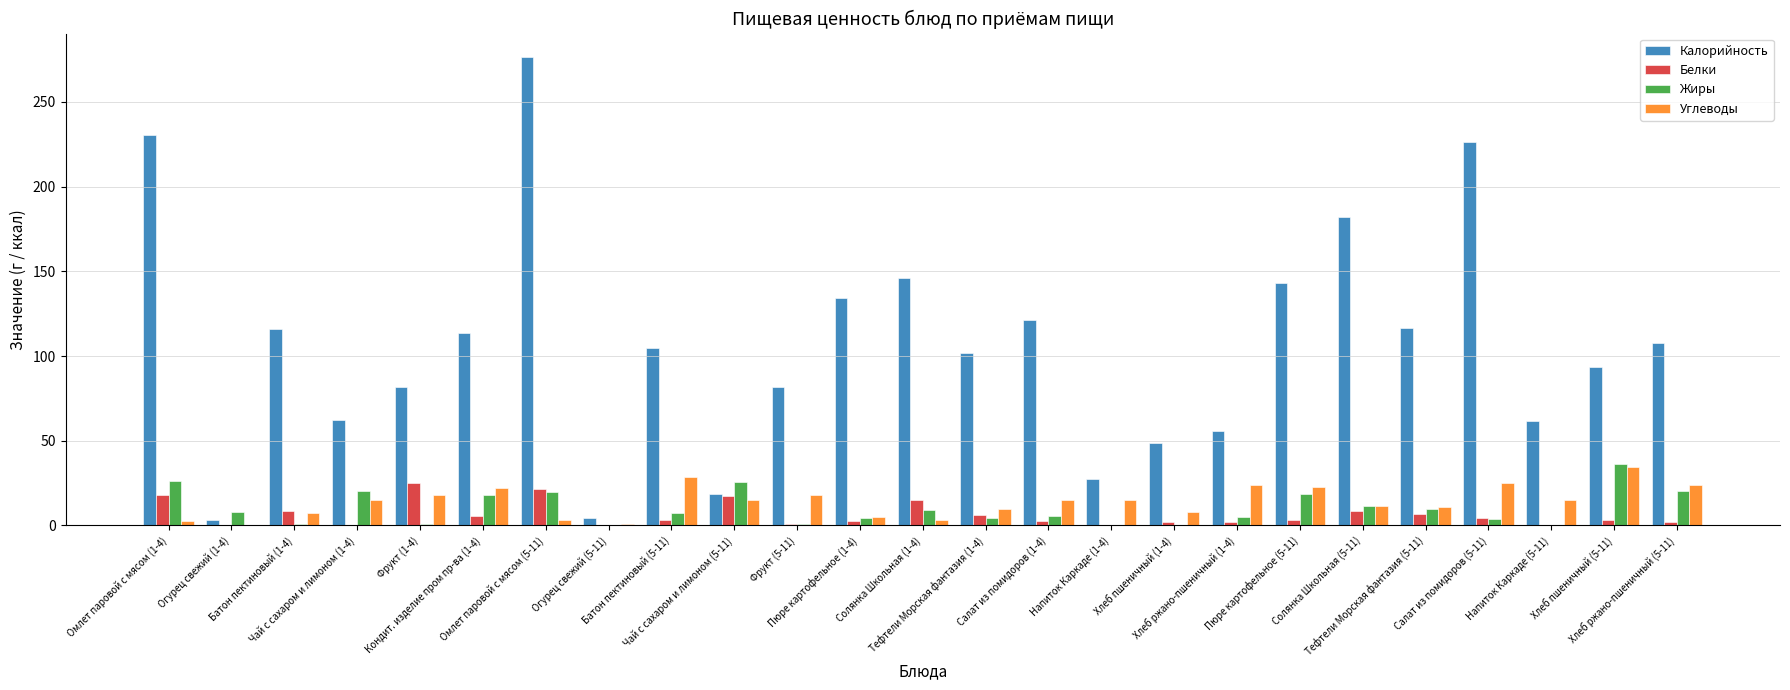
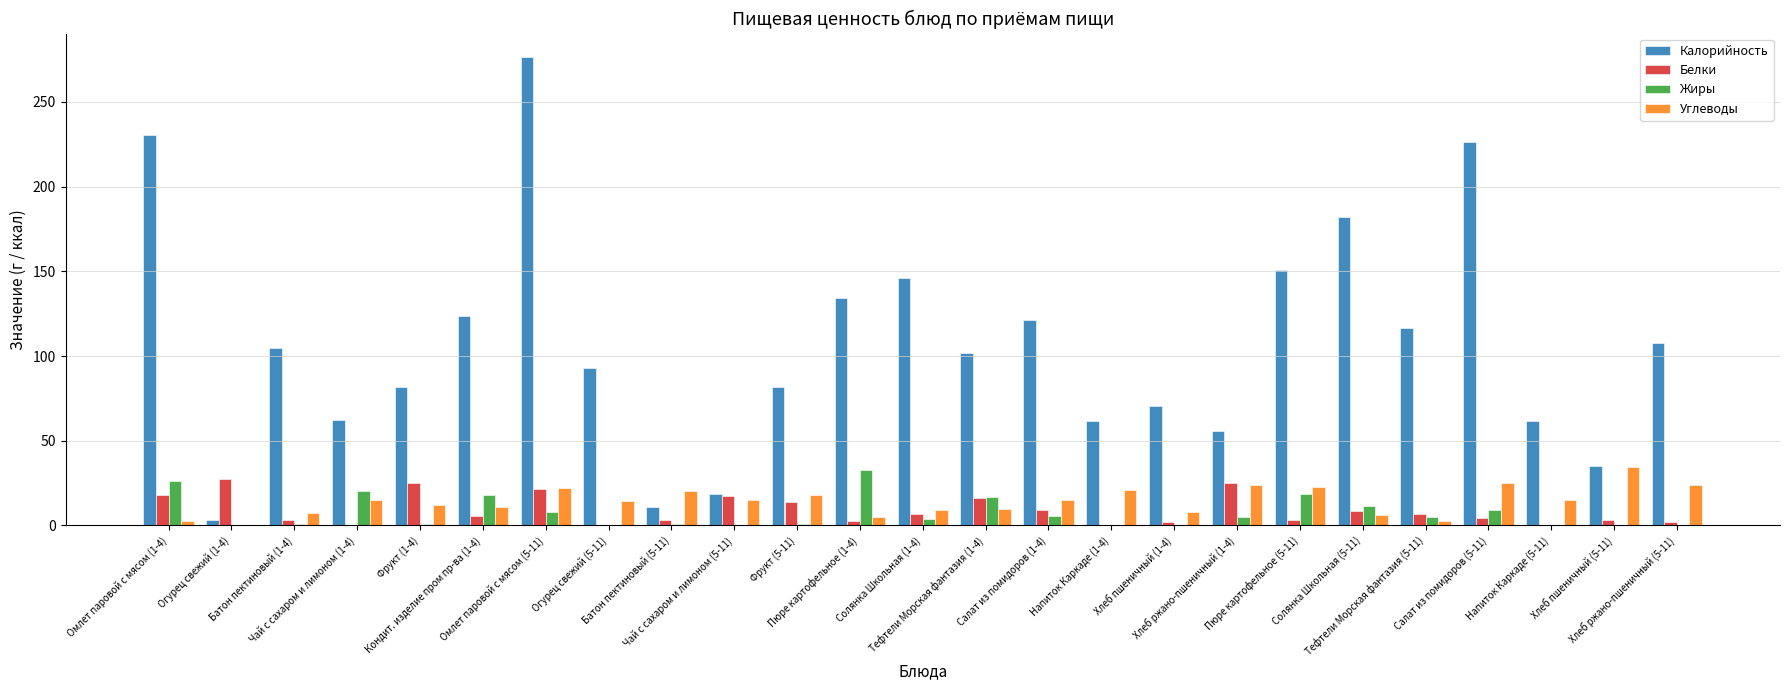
Белки, Огурец свежий (1-4): 0 -> 28
Жиры, Огурец свежий (1-4): 8 -> 0
Калорийность, Батон пектиновый (1-4): 116 -> 105
Белки, Батон пектиновый (1-4): 8 -> 3
Углеводы, Фрукт (1-4): 18 -> 12
Калорийность, Кондит. изделие пром пр-ва (1-4): 114 -> 124
Углеводы, Кондит. изделие пром пр-ва (1-4): 22 -> 11
Жиры, Омлет паровой с мясом (5-11): 20 -> 8
Углеводы, Омлет паровой с мясом (5-11): 3 -> 22
Калорийность, Огурец свежий (5-11): 5 -> 93
Углеводы, Огурец свежий (5-11): 1 -> 14
Калорийность, Батон пектиновый (5-11): 105 -> 11
Жиры, Батон пектиновый (5-11): 7 -> 1
Углеводы, Батон пектиновый (5-11): 29 -> 21
Жиры, Чай с сахаром и лимоном (5-11): 26 -> 0
Белки, Фрукт (5-11): 1 -> 14
Жиры, Пюре картофельное (1-4): 4 -> 33
Белки, Солянка Школьная (1-4): 15 -> 7
Жиры, Солянка Школьная (1-4): 9 -> 4
Углеводы, Солянка Школьная (1-4): 4 -> 9
Белки, Тефтели Морская фантазия (1-4): 6 -> 16
Жиры, Тефтели Морская фантазия (1-4): 4 -> 17
Белки, Салат из помидоров (1-4): 3 -> 9
Калорийность, Напиток Каркаде (1-4): 28 -> 62
Углеводы, Напиток Каркаде (1-4): 15 -> 21
Калорийность, Хлеб пшеничный (1-4): 49 -> 70
Белки, Хлеб ржано-пшеничный (1-4): 2 -> 25
Калорийность, Пюре картофельное (5-11): 143 -> 151
Углеводы, Солянка Школьная (5-11): 12 -> 6
Жиры, Тефтели Морская фантазия (5-11): 10 -> 5
Углеводы, Тефтели Морская фантазия (5-11): 11 -> 3
Жиры, Салат из помидоров (5-11): 4 -> 9
Калорийность, Хлеб пшеничный (5-11): 94 -> 35
Жиры, Хлеб пшеничный (5-11): 36 -> 0
Жиры, Хлеб ржано-пшеничный (5-11): 20 -> 0
